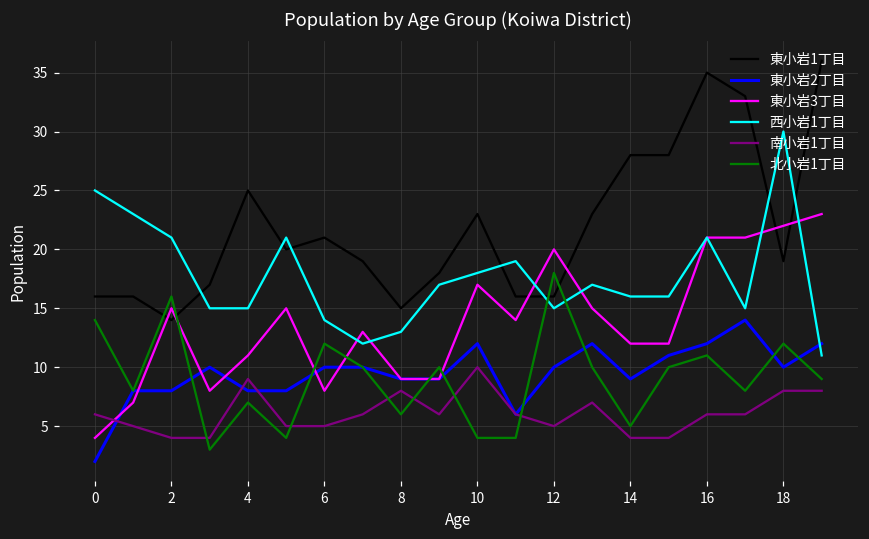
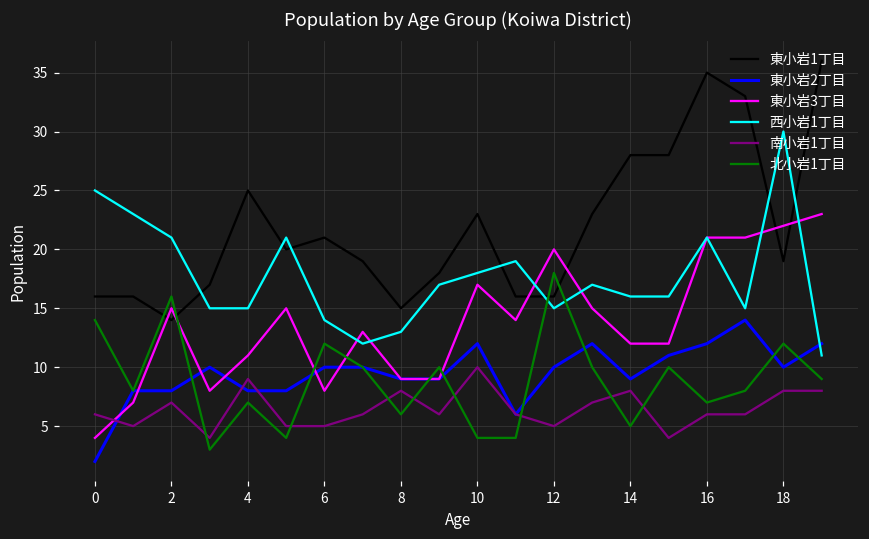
南小岩1丁目, 2: 4 -> 7
南小岩1丁目, 14: 4 -> 8
北小岩1丁目, 16: 11 -> 7
